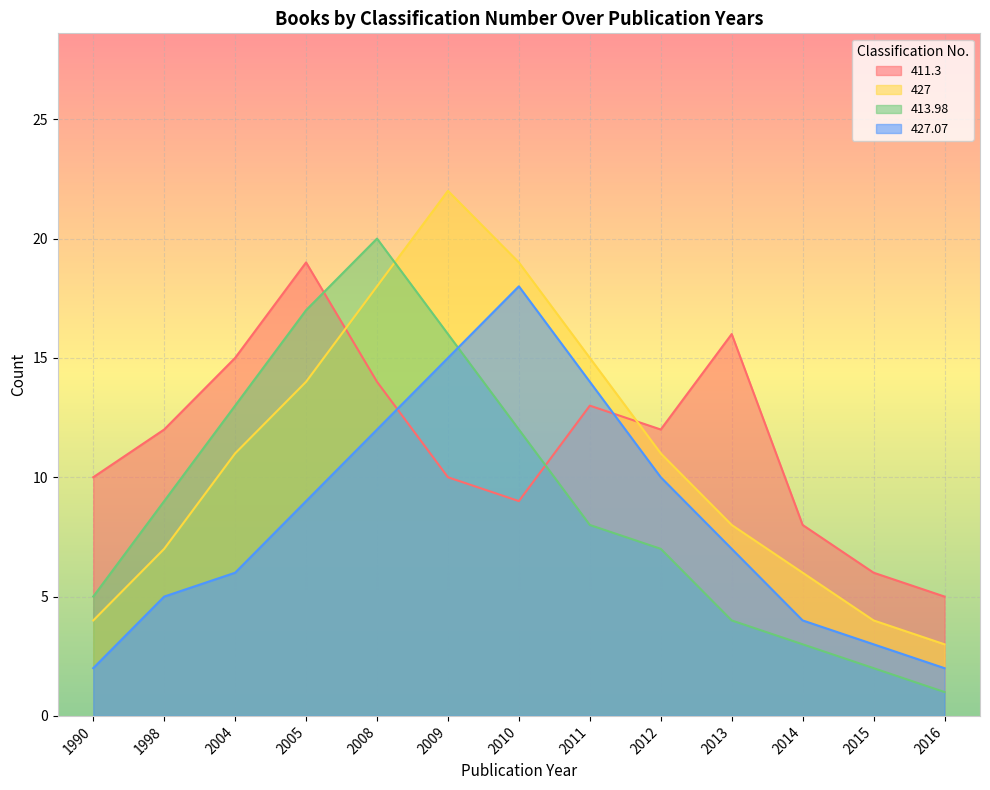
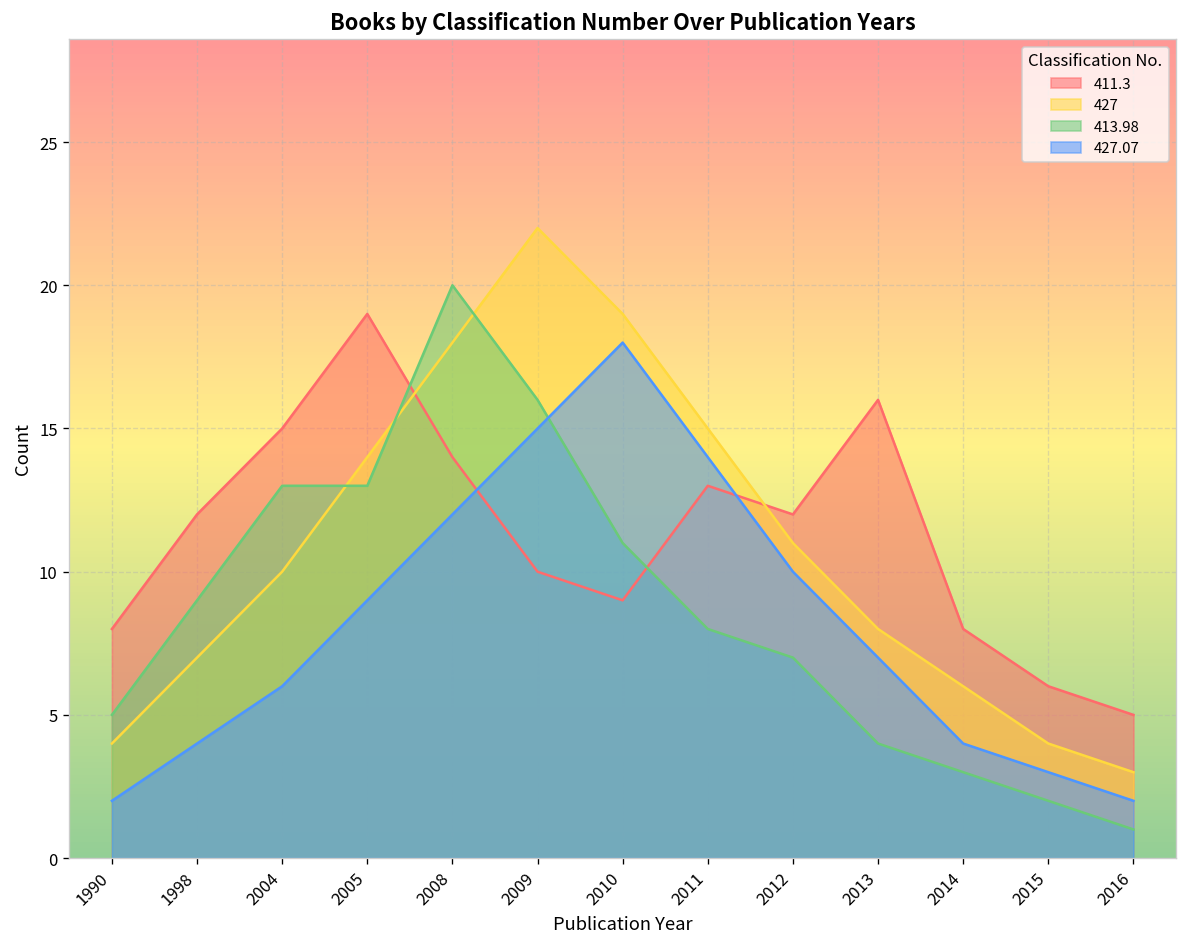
411.3, 1990: 10 -> 8
427.07, 1998: 5 -> 4
427, 2004: 11 -> 10
413.98, 2005: 17 -> 13
413.98, 2010: 12 -> 11
